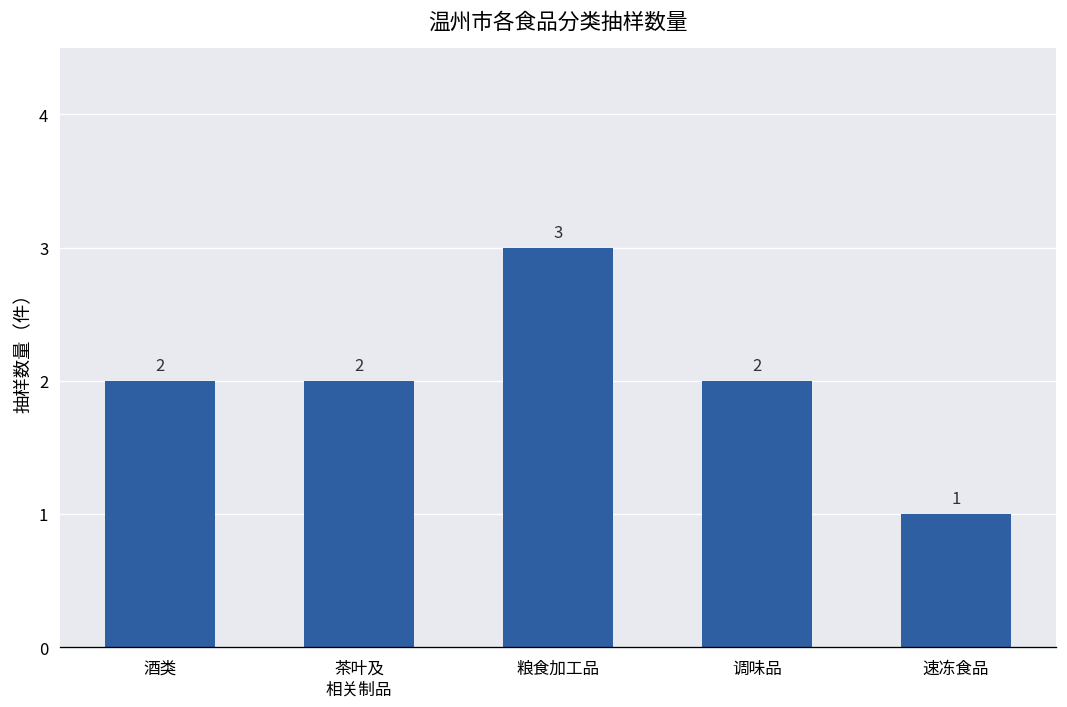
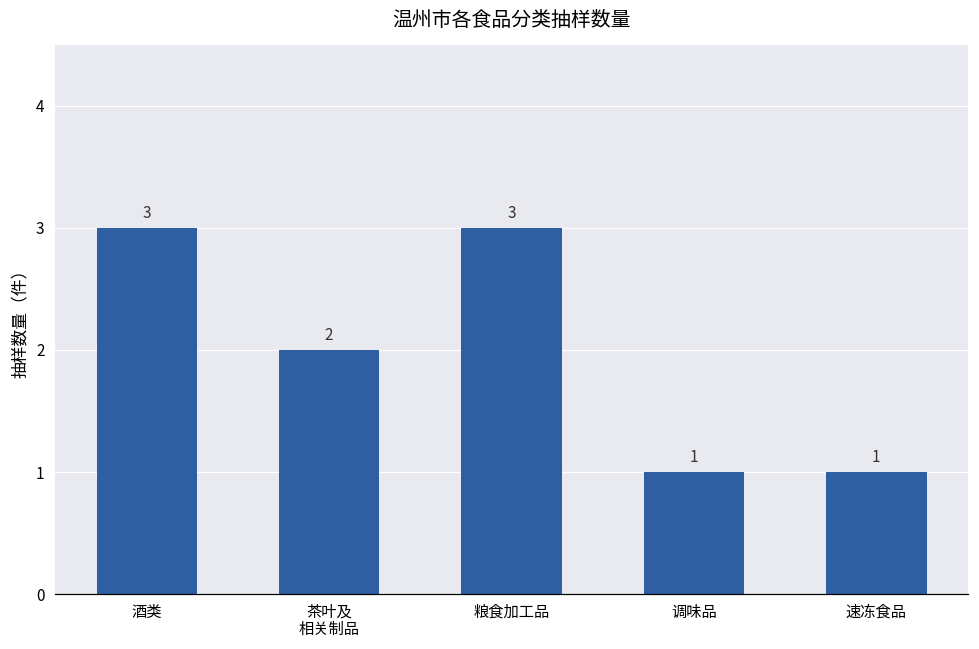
酒类: 2 -> 3
调味品: 2 -> 1
